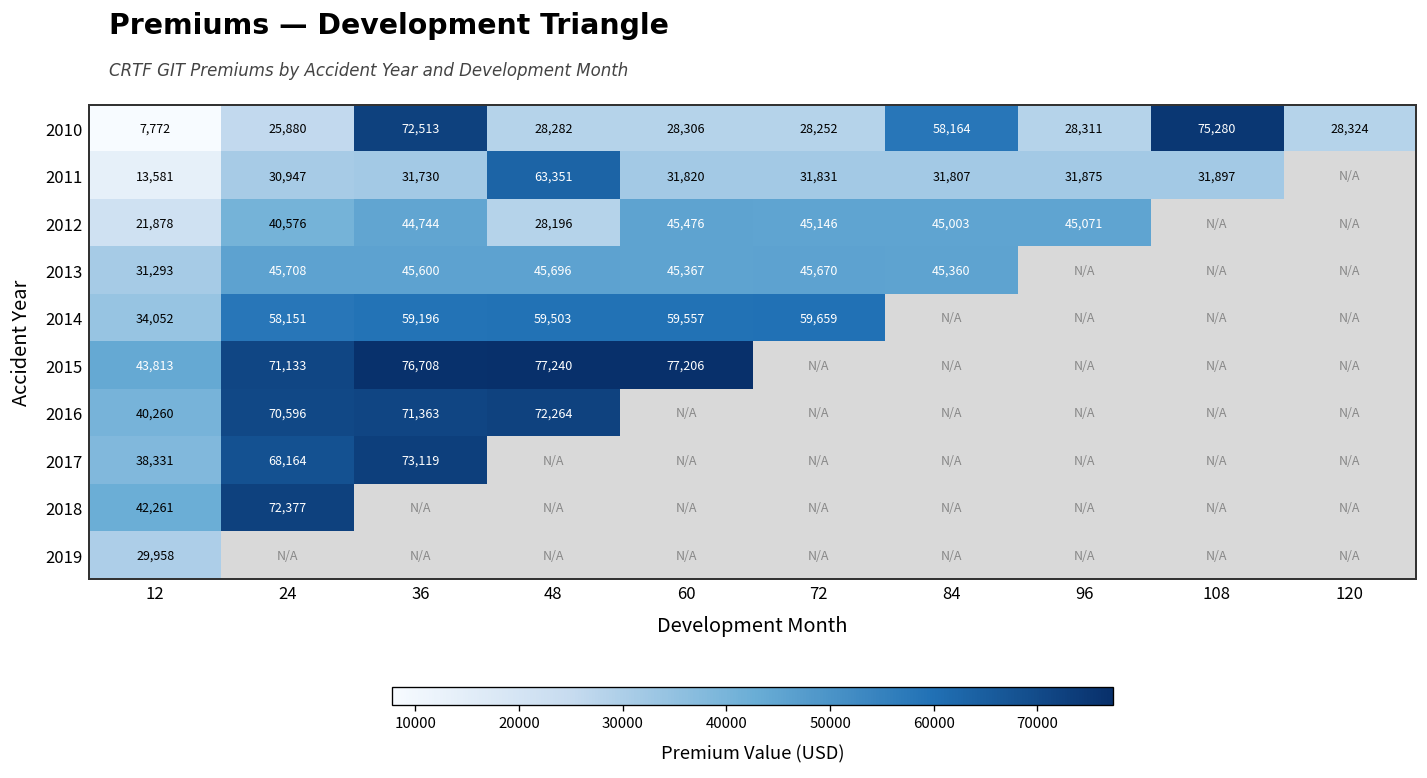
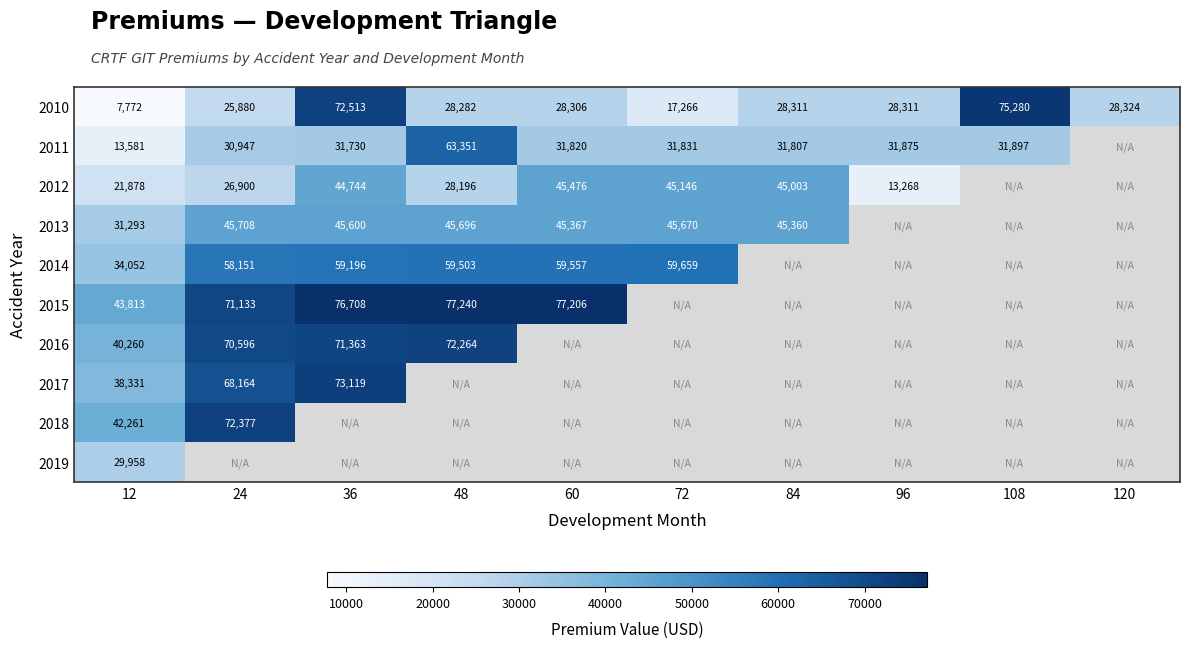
2010, 72: 28,252 -> 17,266
2010, 84: 58,164 -> 28,311
2012, 24: 40,576 -> 26,900
2012, 96: 45,071 -> 13,268
